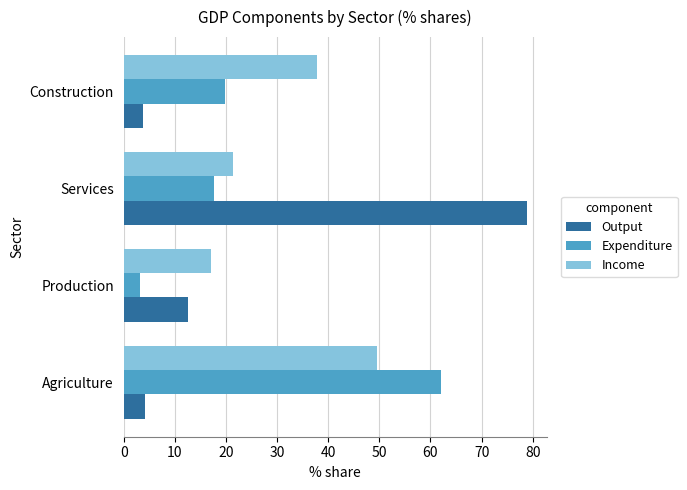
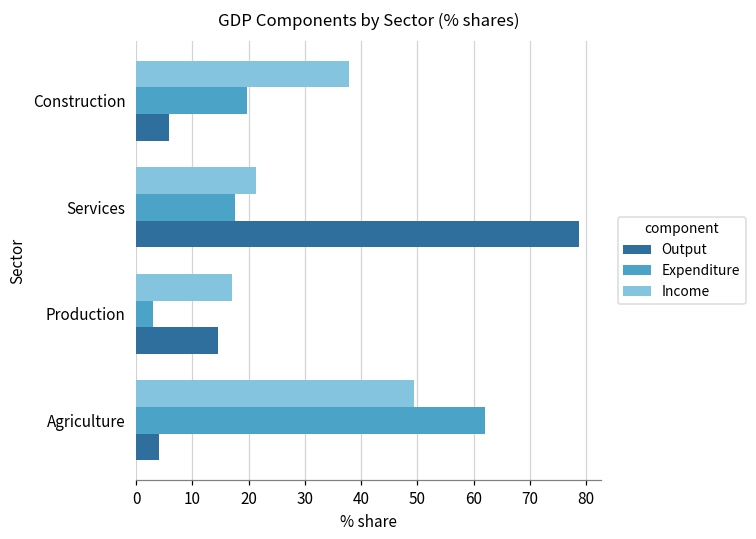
Output, Construction: 4 -> 6
Output, Production: 13 -> 15
